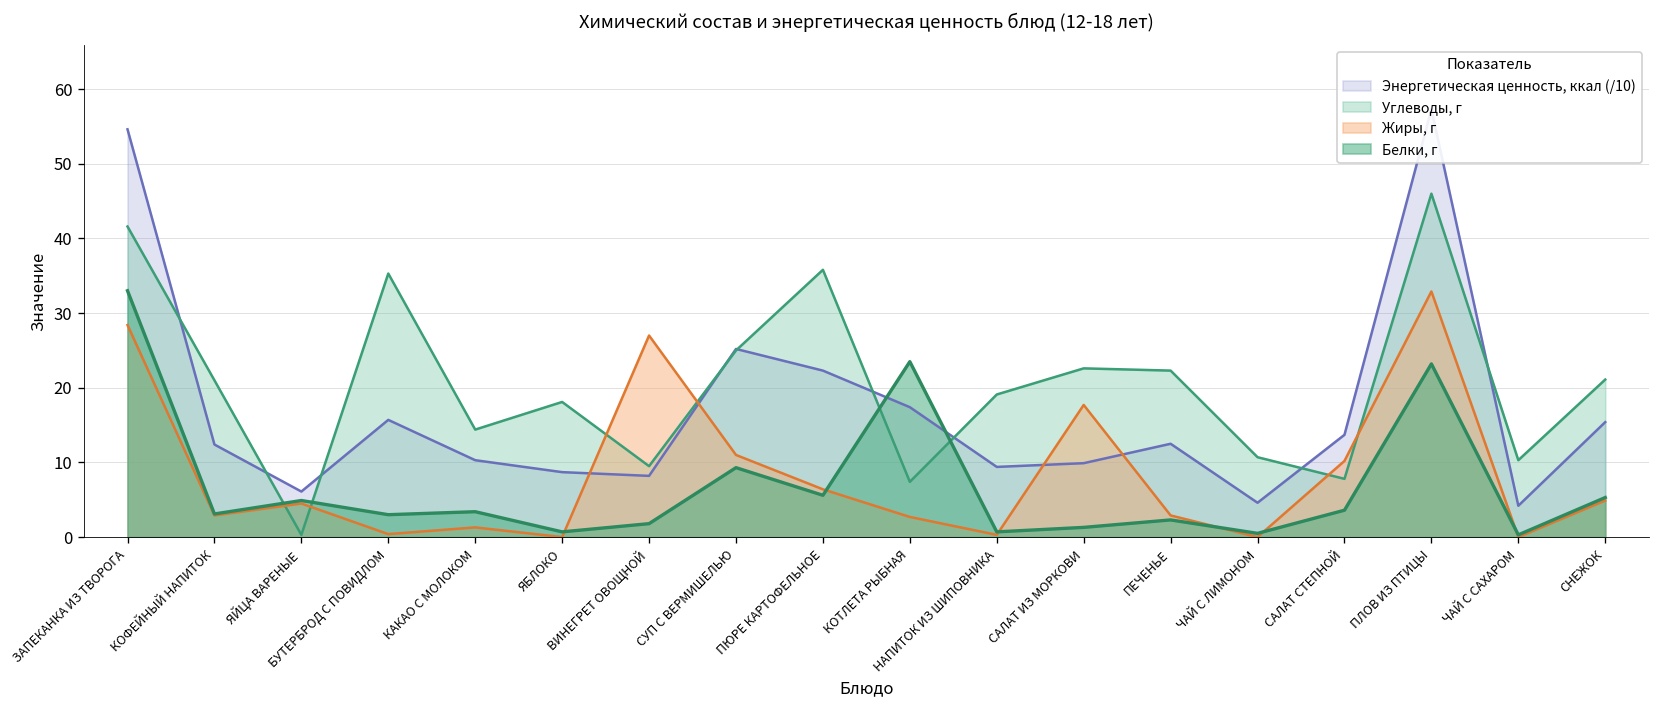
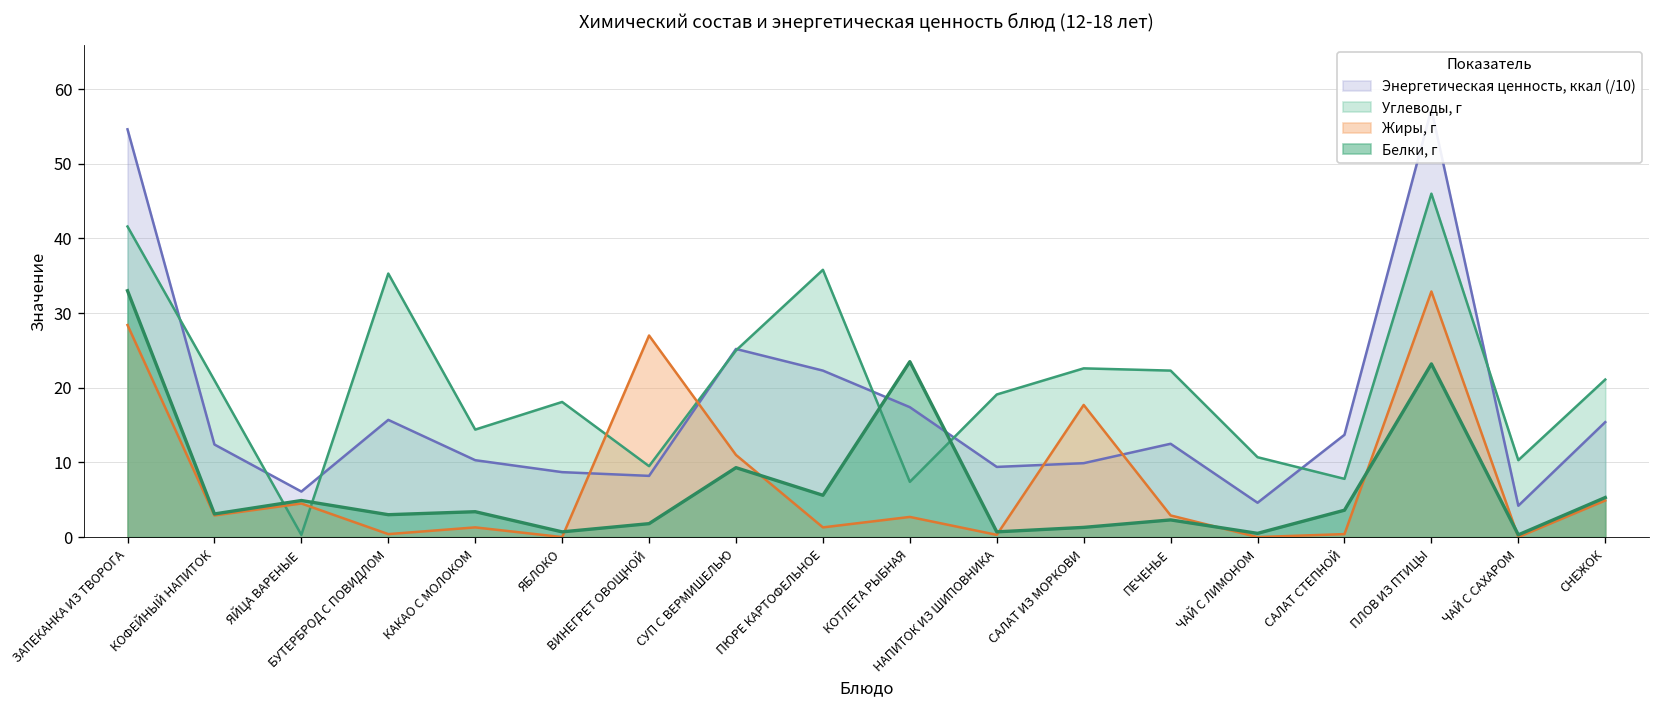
Жиры, г, ПЮРЕ КАРТОФЕЛЬНОЕ: 6 -> 1
Жиры, г, САЛАТ СТЕПНОЙ: 10 -> 0
